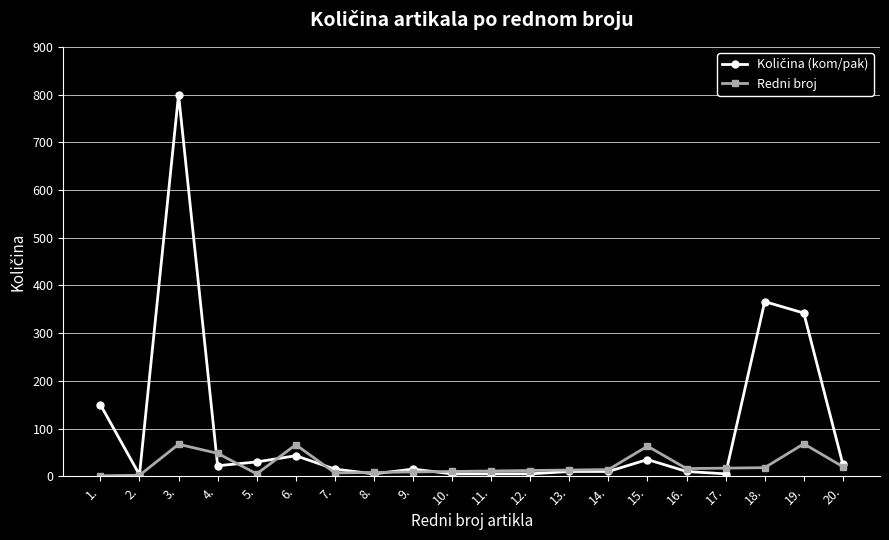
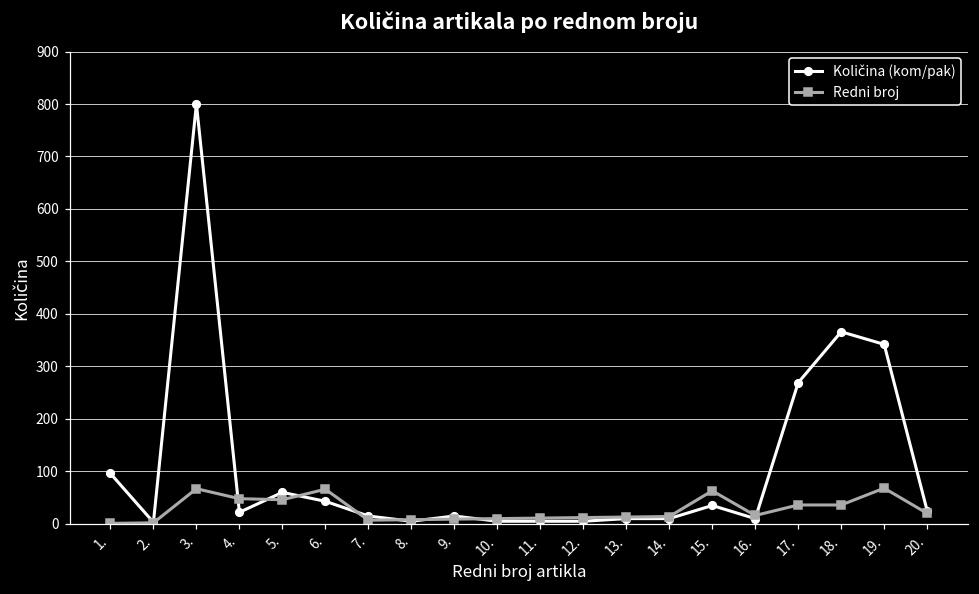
Količina (kom/pak), 1.: 150 -> 100
Količina (kom/pak), 5.: 30 -> 60
Redni broj, 5.: 10 -> 50
Količina (kom/pak), 17.: 10 -> 270
Redni broj, 17.: 20 -> 40
Redni broj, 18.: 20 -> 40
